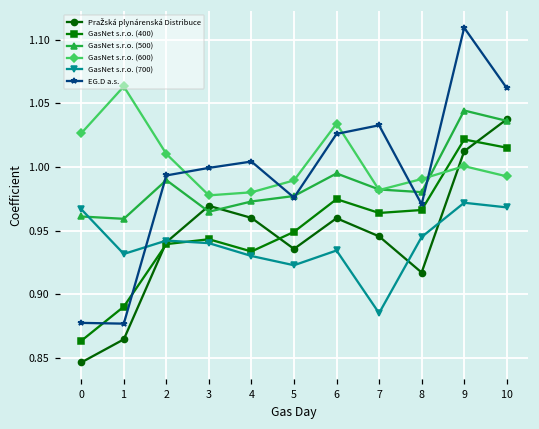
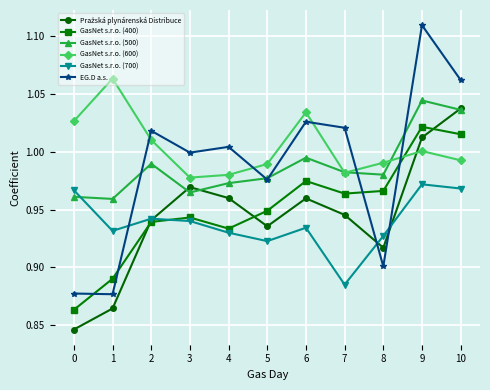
EG.D a.s., 2: 0.993 -> 1.018
EG.D a.s., 7: 1.033 -> 1.021
GasNet s.r.o. (700), 8: 0.945 -> 0.927
EG.D a.s., 8: 0.971 -> 0.901
